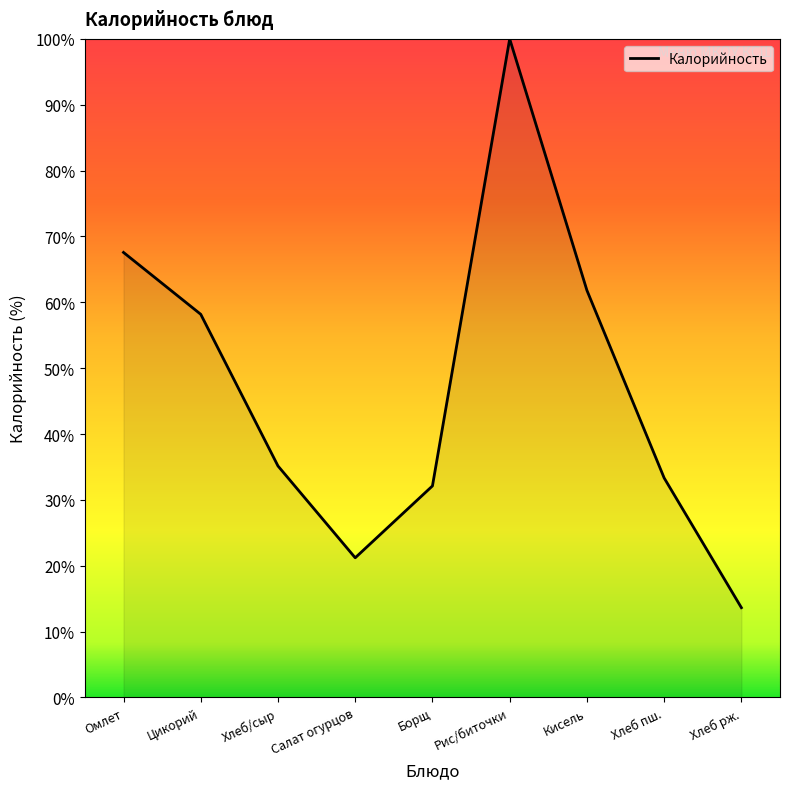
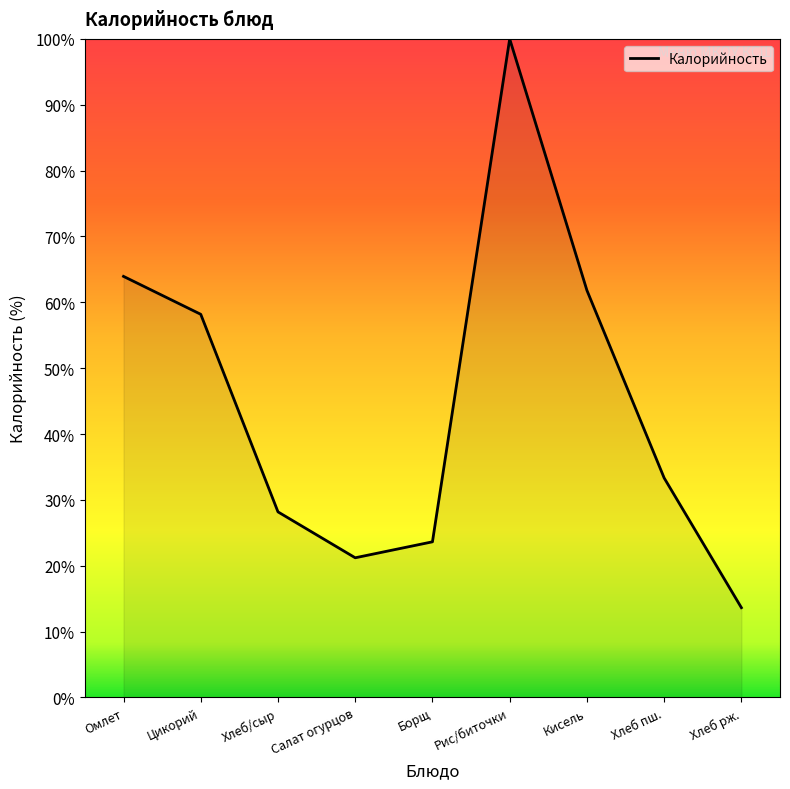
Омлет: 68% -> 64%
Хлеб/сыр: 35% -> 28%
Борщ: 32% -> 24%
